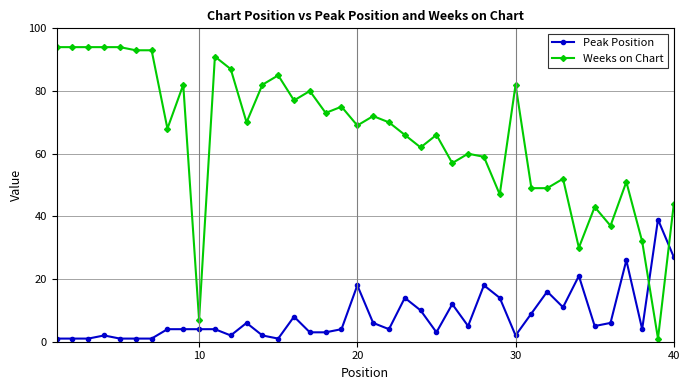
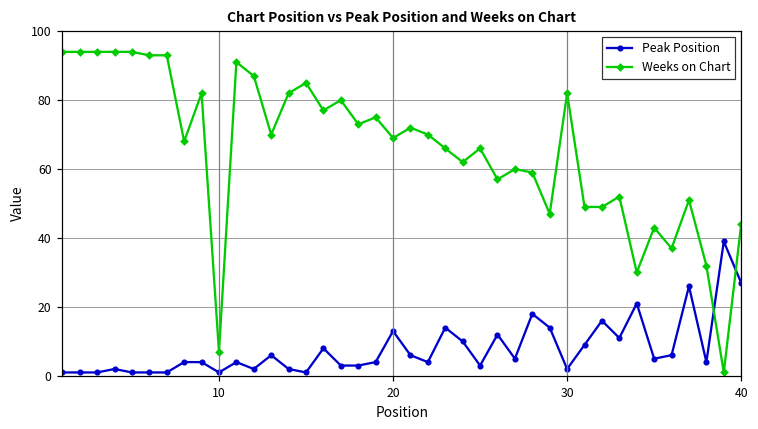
Peak Position, 10: 4 -> 1
Peak Position, 20: 18 -> 13
